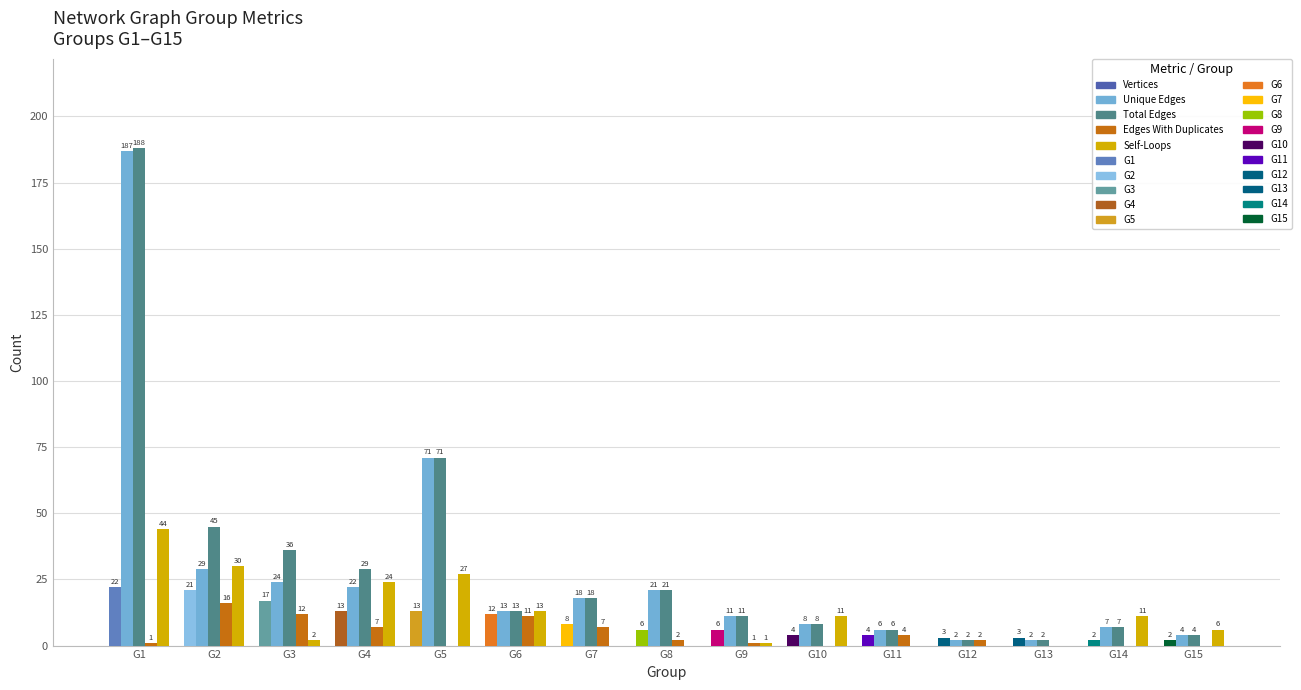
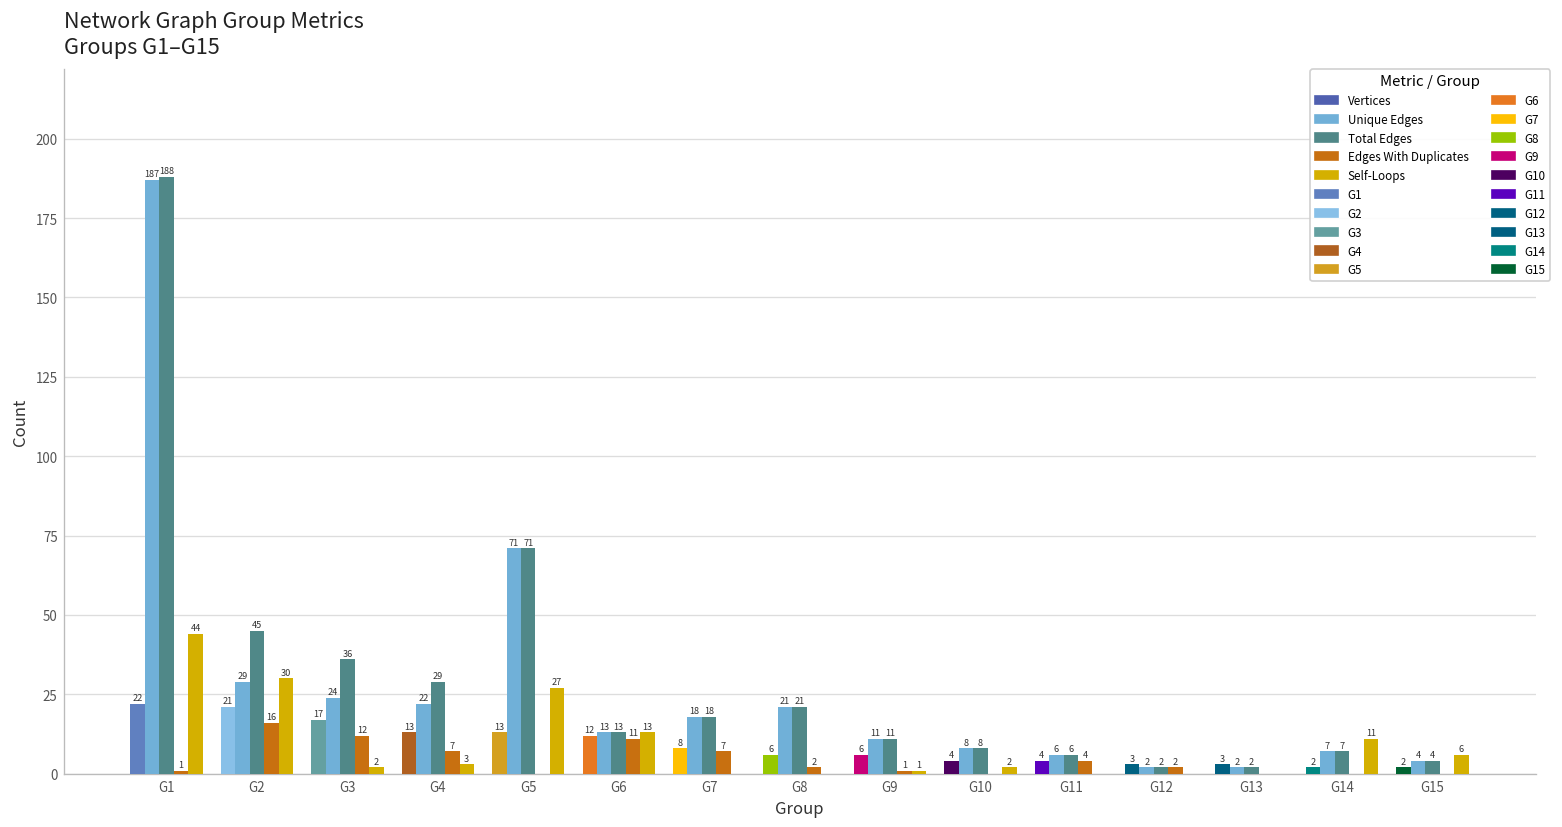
Self-Loops, G4: 24 -> 3
Self-Loops, G10: 11 -> 2
